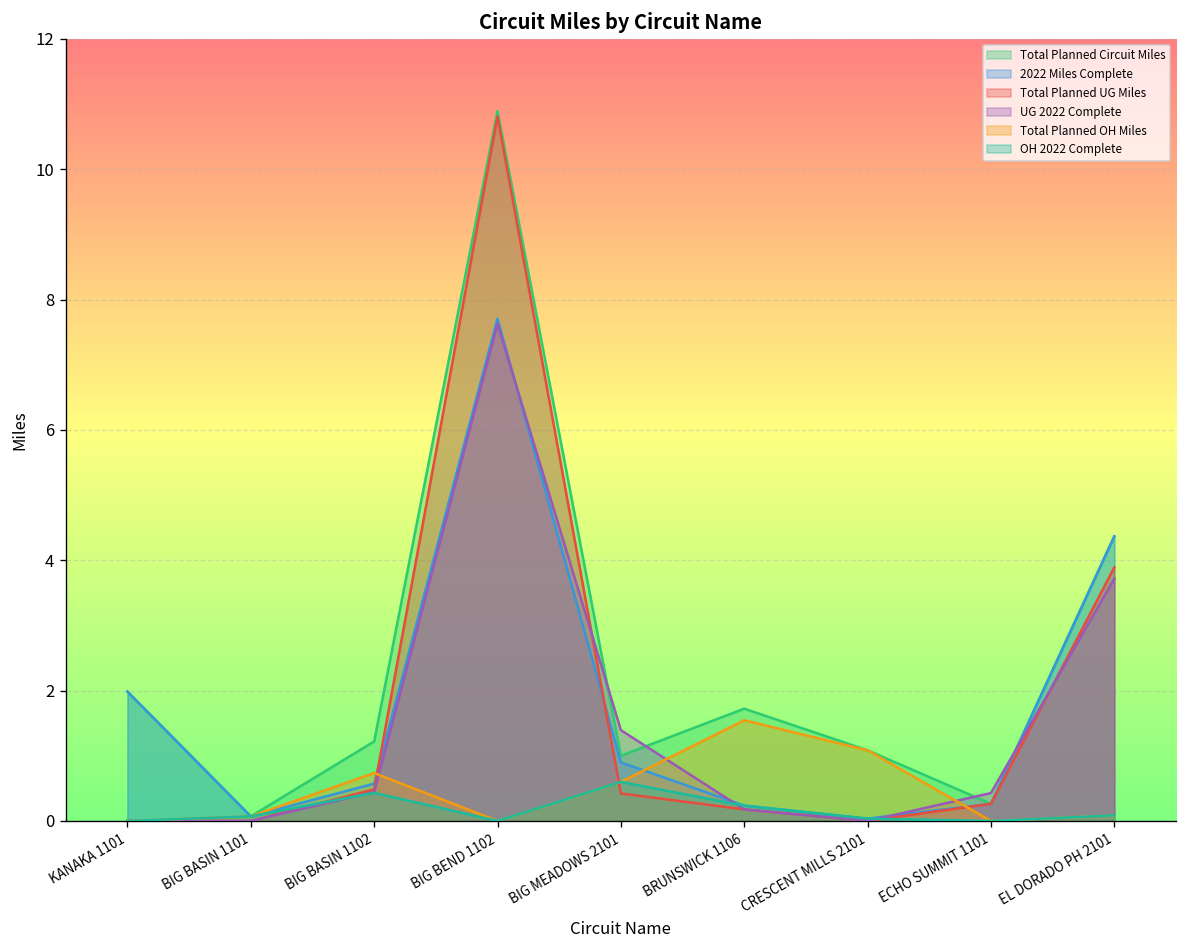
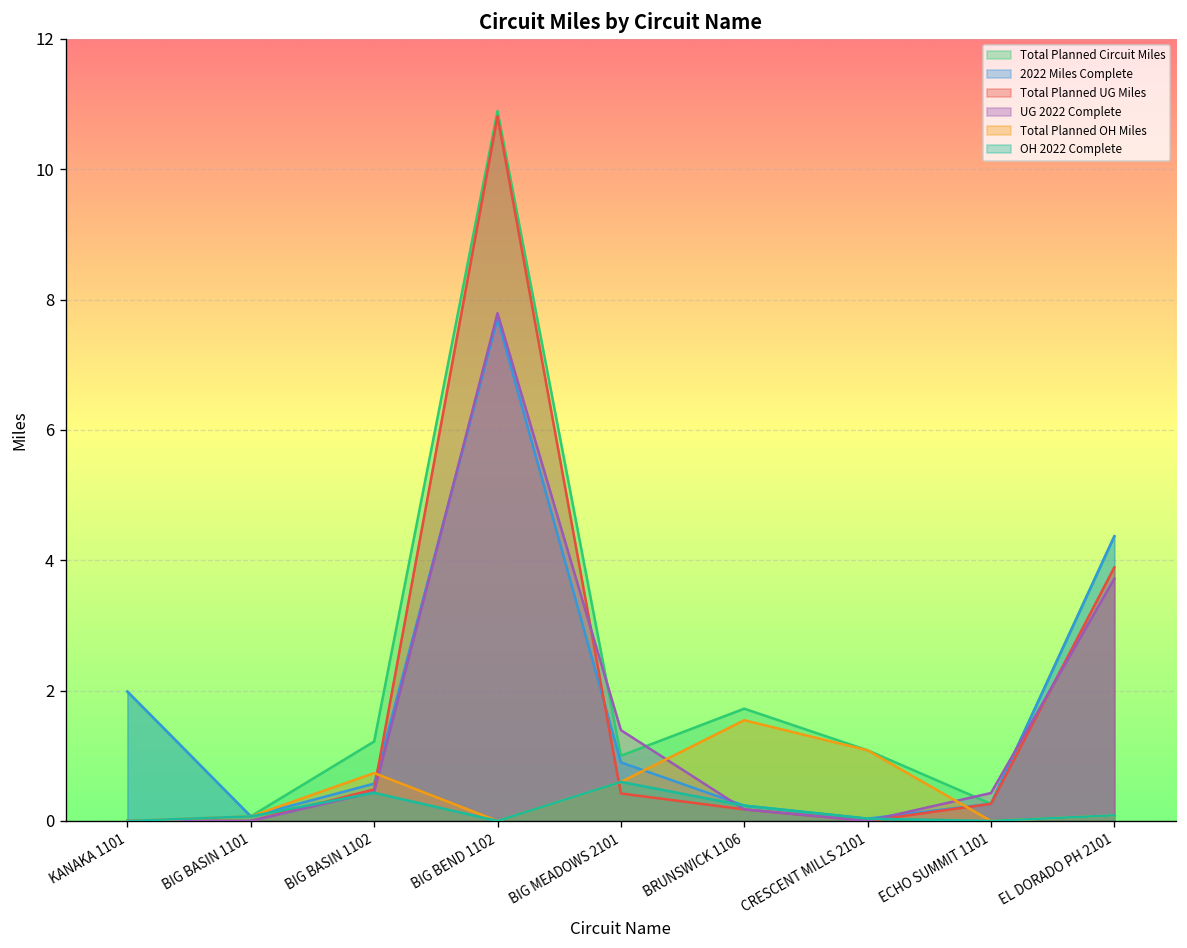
UG 2022 Complete, BIG BEND 1102: 7.6 -> 7.8
